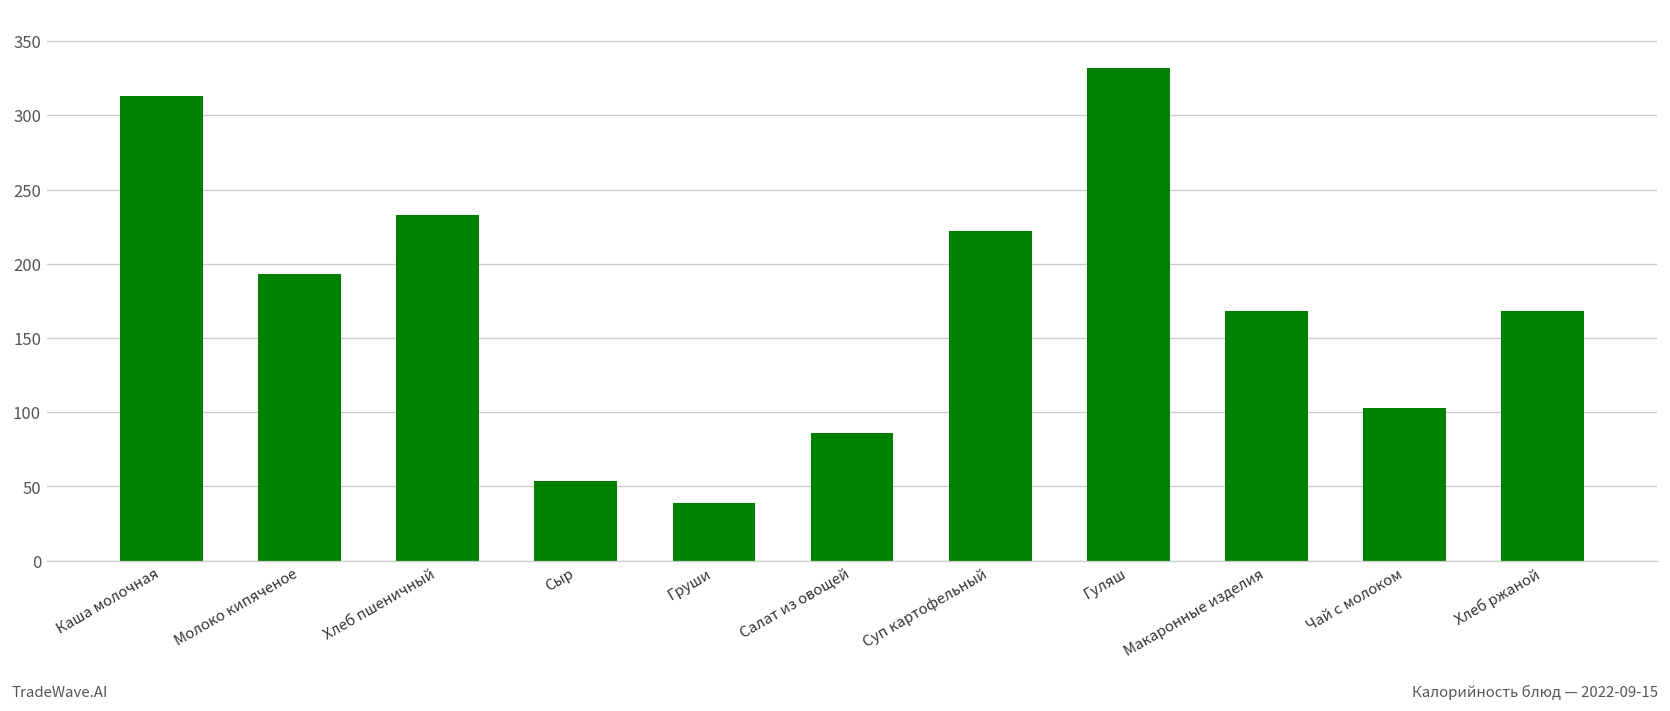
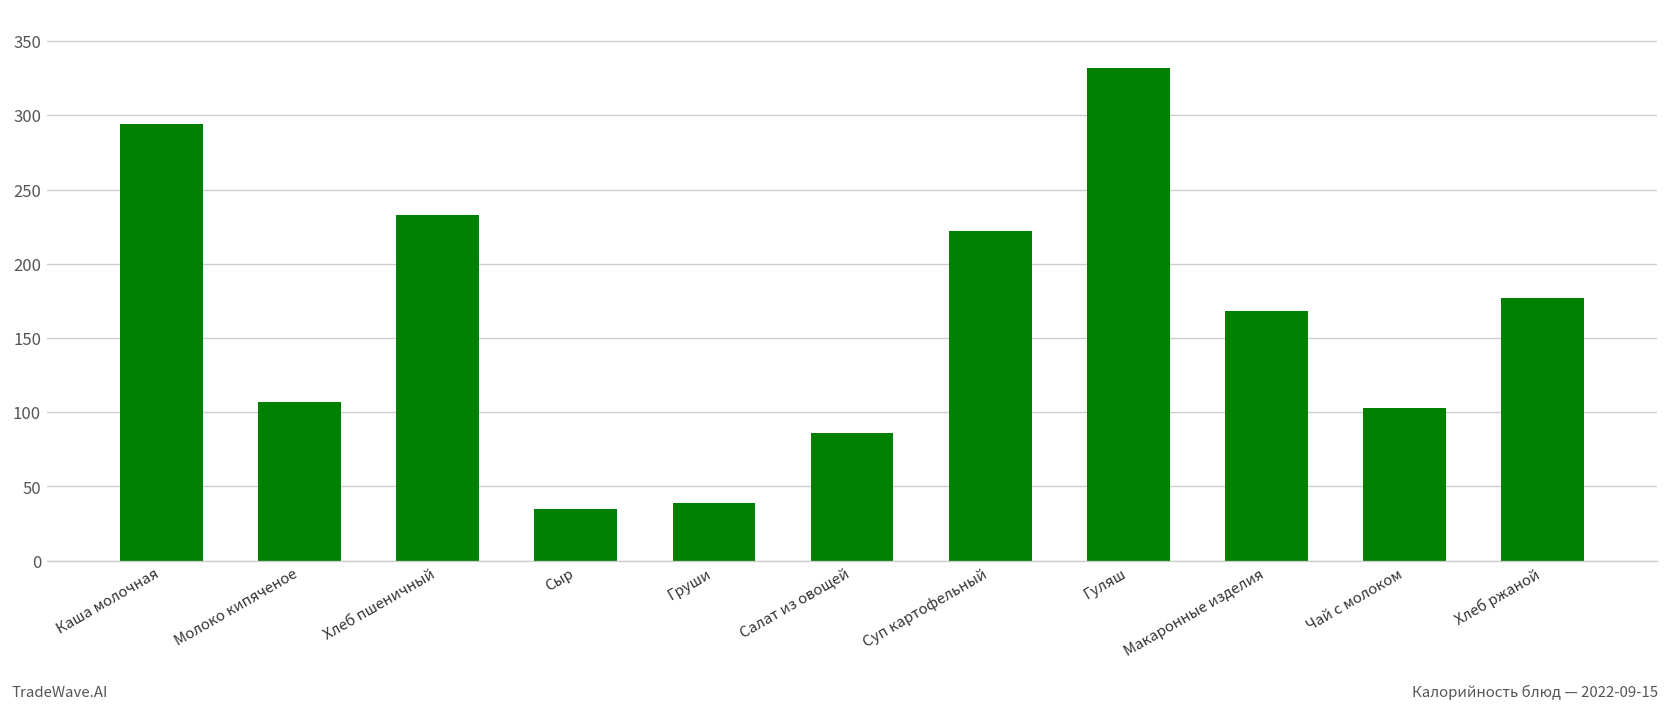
Каша молочная: 313 -> 294
Молоко кипяченое: 193 -> 107
Сыр: 54 -> 35
Хлеб ржаной: 168 -> 177
